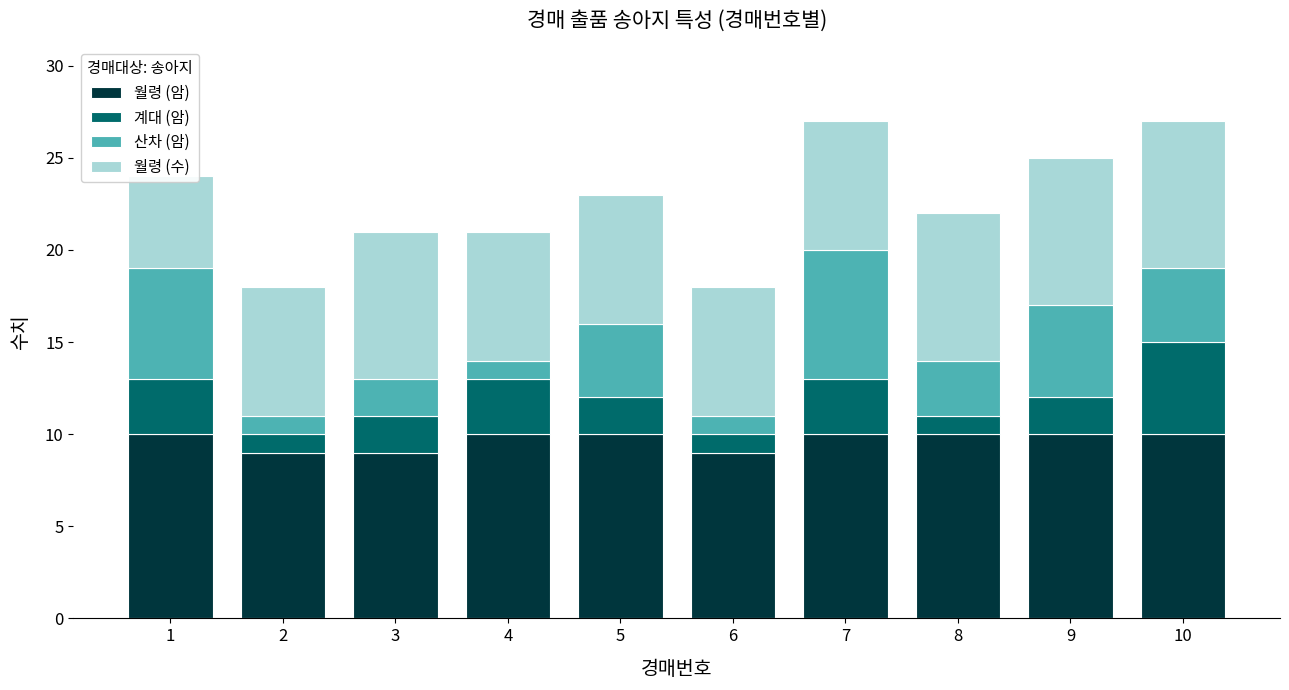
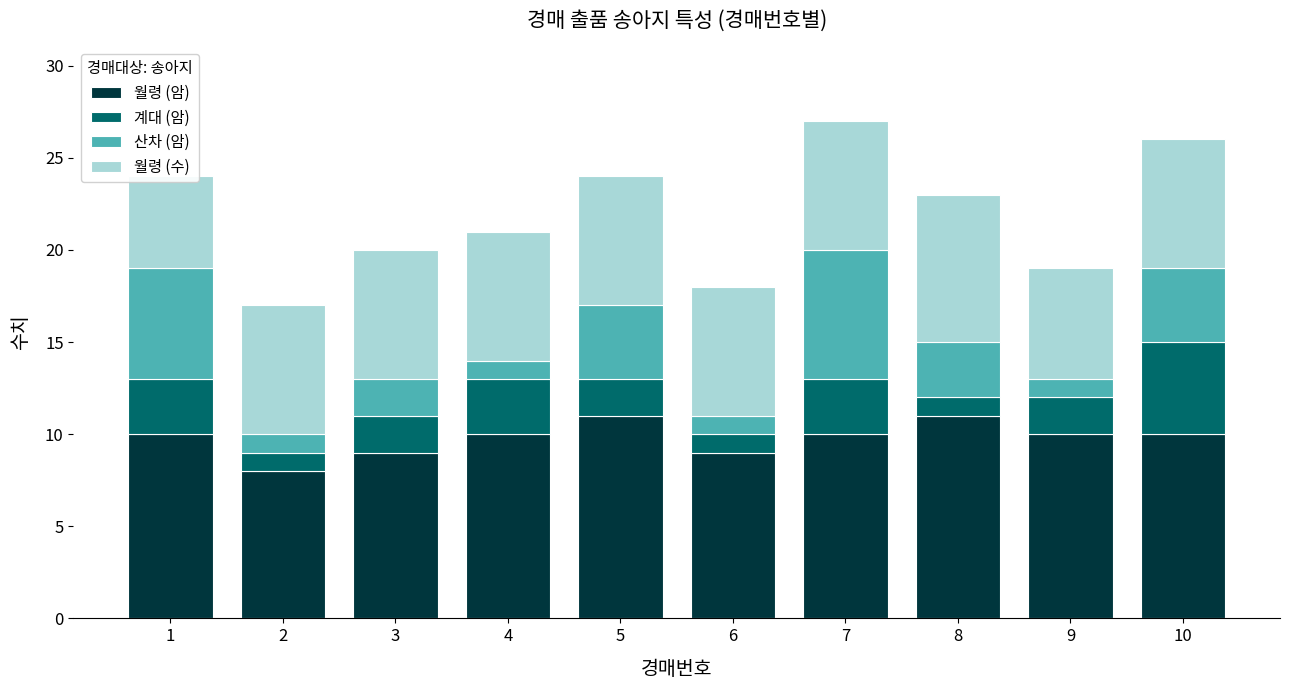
월령 (암), 2: 9 -> 8
월령 (수), 3: 8 -> 7
월령 (암), 5: 10 -> 11
월령 (암), 8: 10 -> 11
산차 (암), 9: 5 -> 1
월령 (수), 9: 8 -> 6
월령 (수), 10: 8 -> 7
